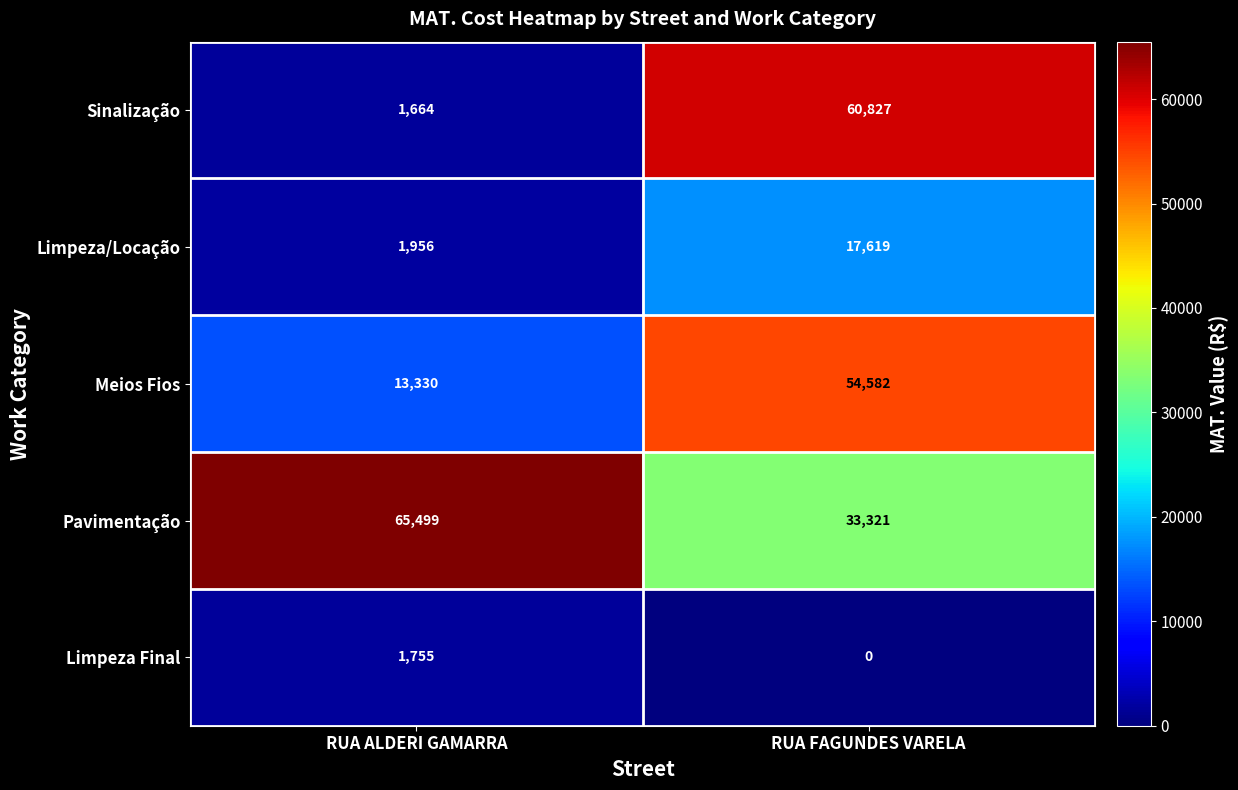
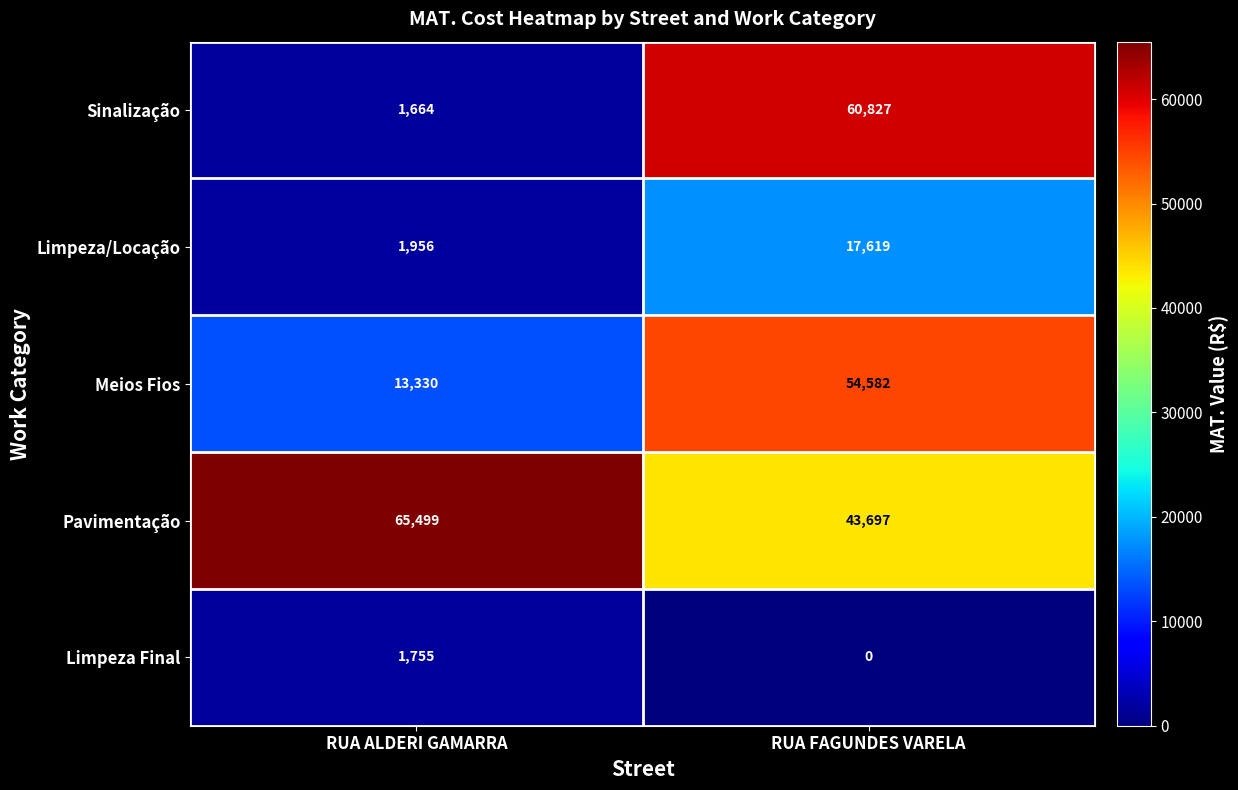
Pavimentação, RUA FAGUNDES VARELA: 33,321 -> 43,697
